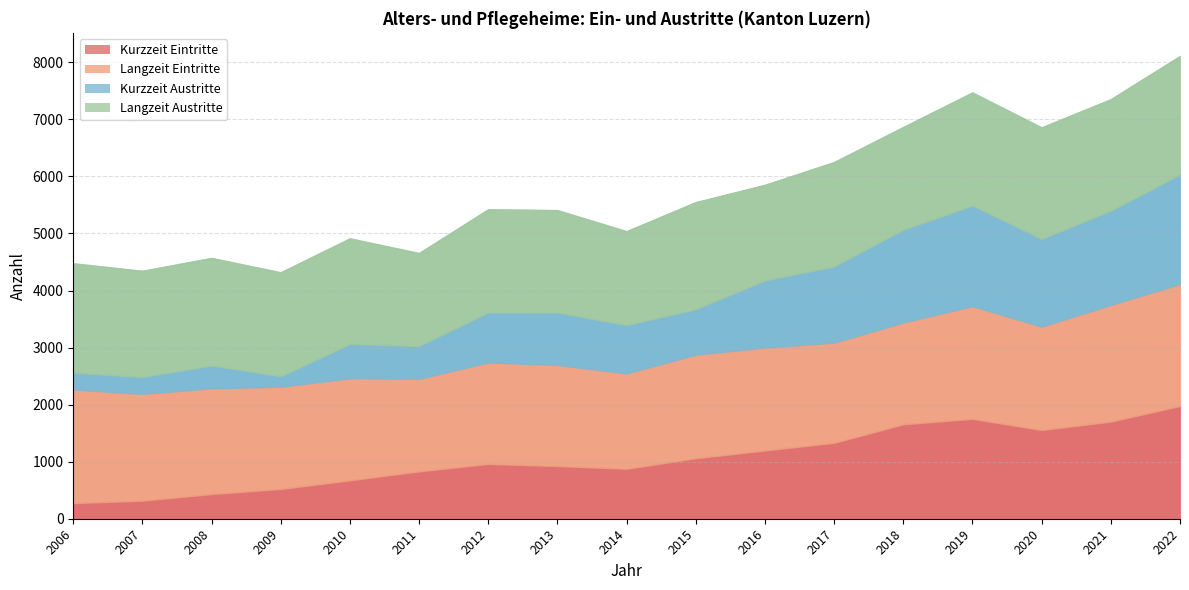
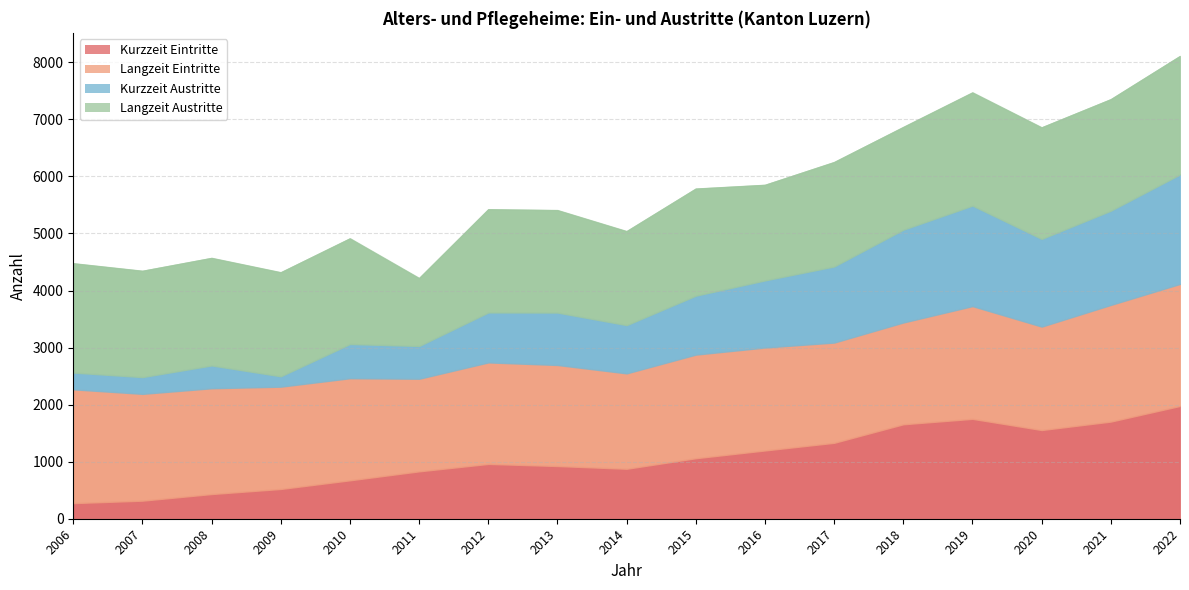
Langzeit Austritte, 2011: 1600 -> 1200
Kurzzeit Austritte, 2015: 800 -> 1000
